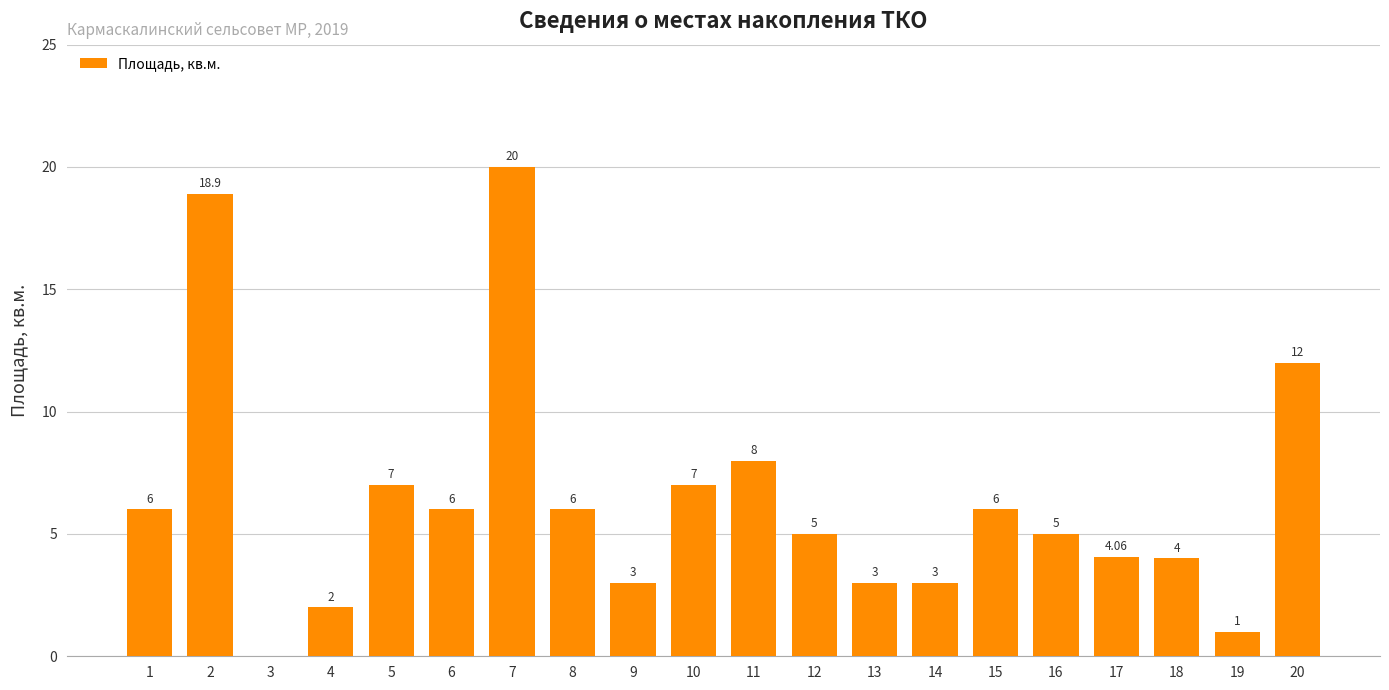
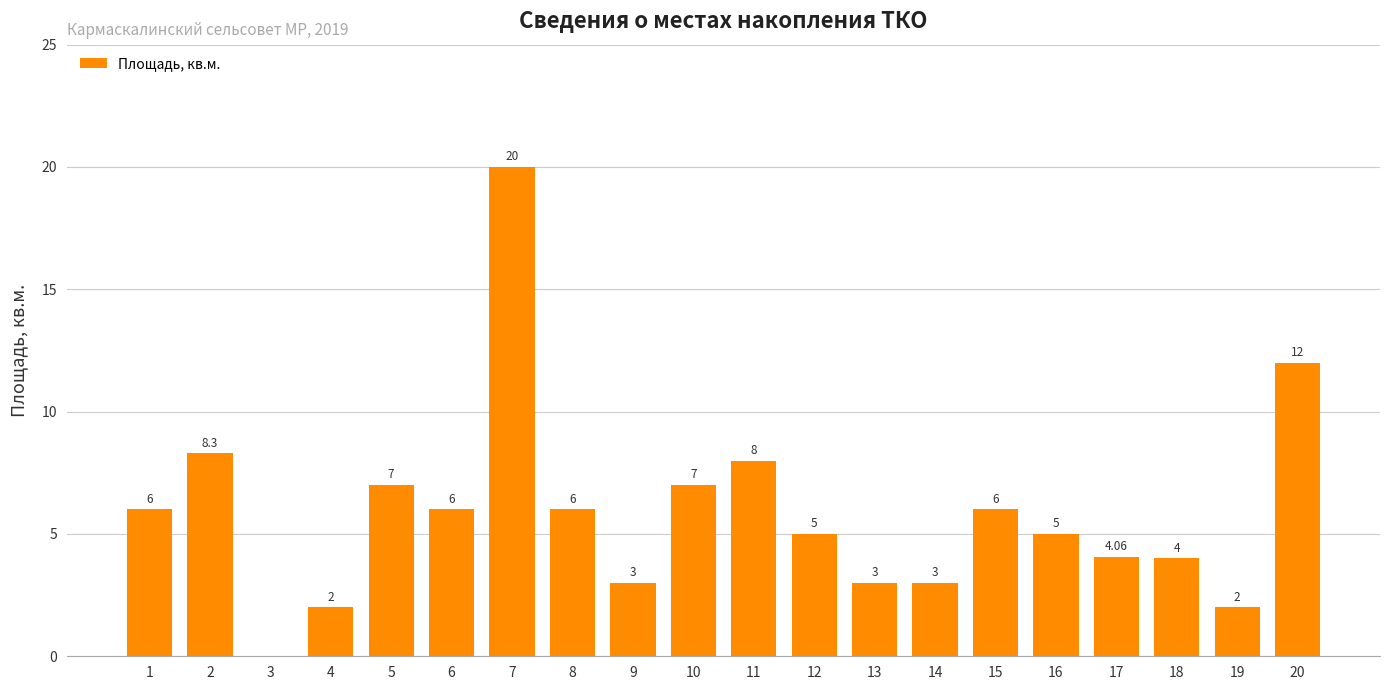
2: 18.9 -> 8.3
19: 1 -> 2
